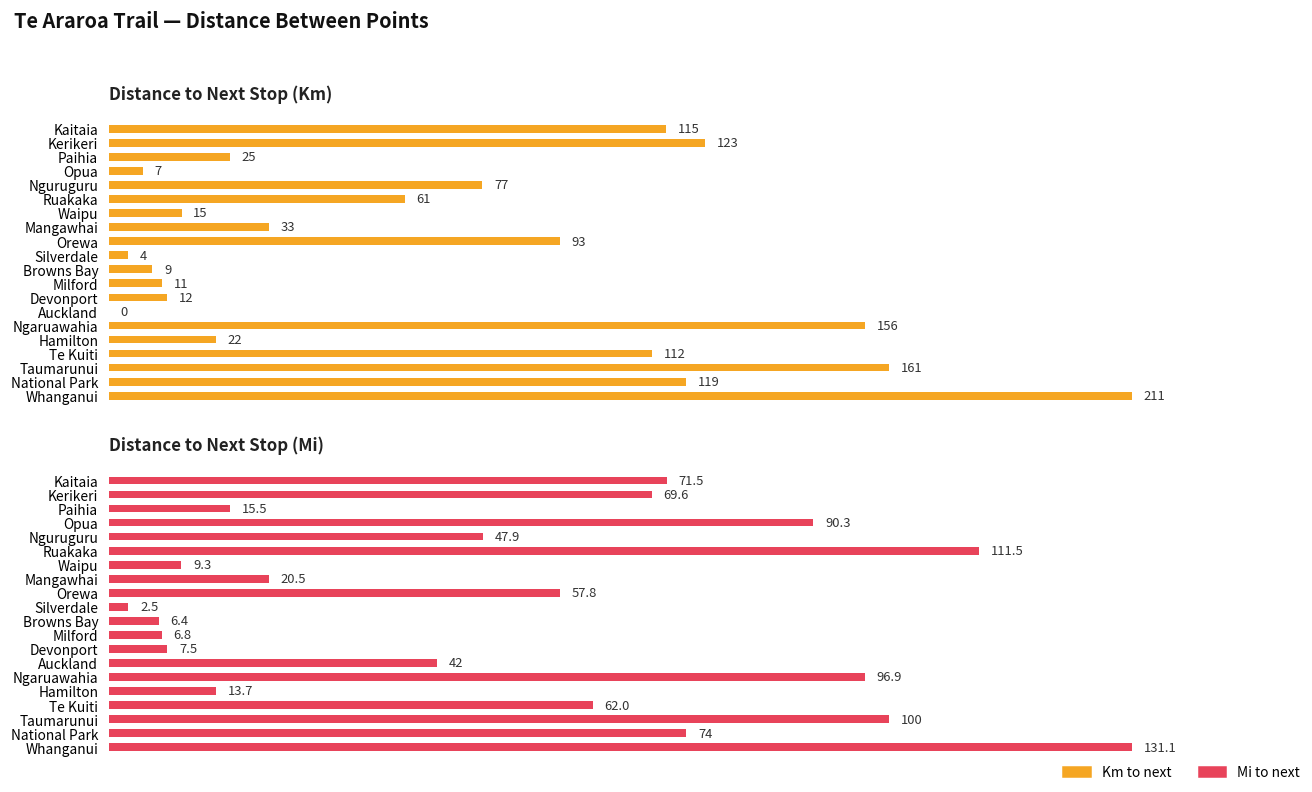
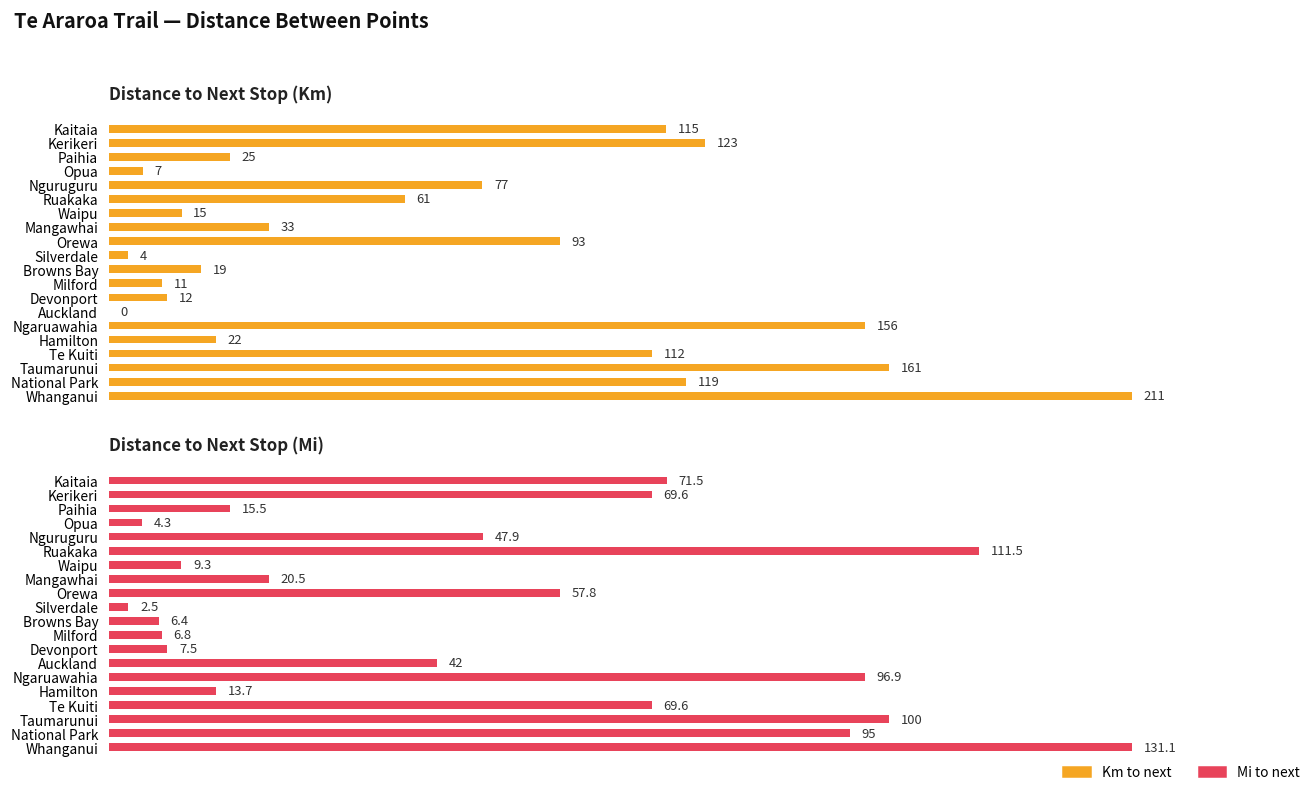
Distance to Next Stop (Km), Browns Bay: 9 -> 19
Distance to Next Stop (Mi), Opua: 90.3 -> 4.3
Distance to Next Stop (Mi), Te Kuiti: 62.0 -> 69.6
Distance to Next Stop (Mi), National Park: 74 -> 95
